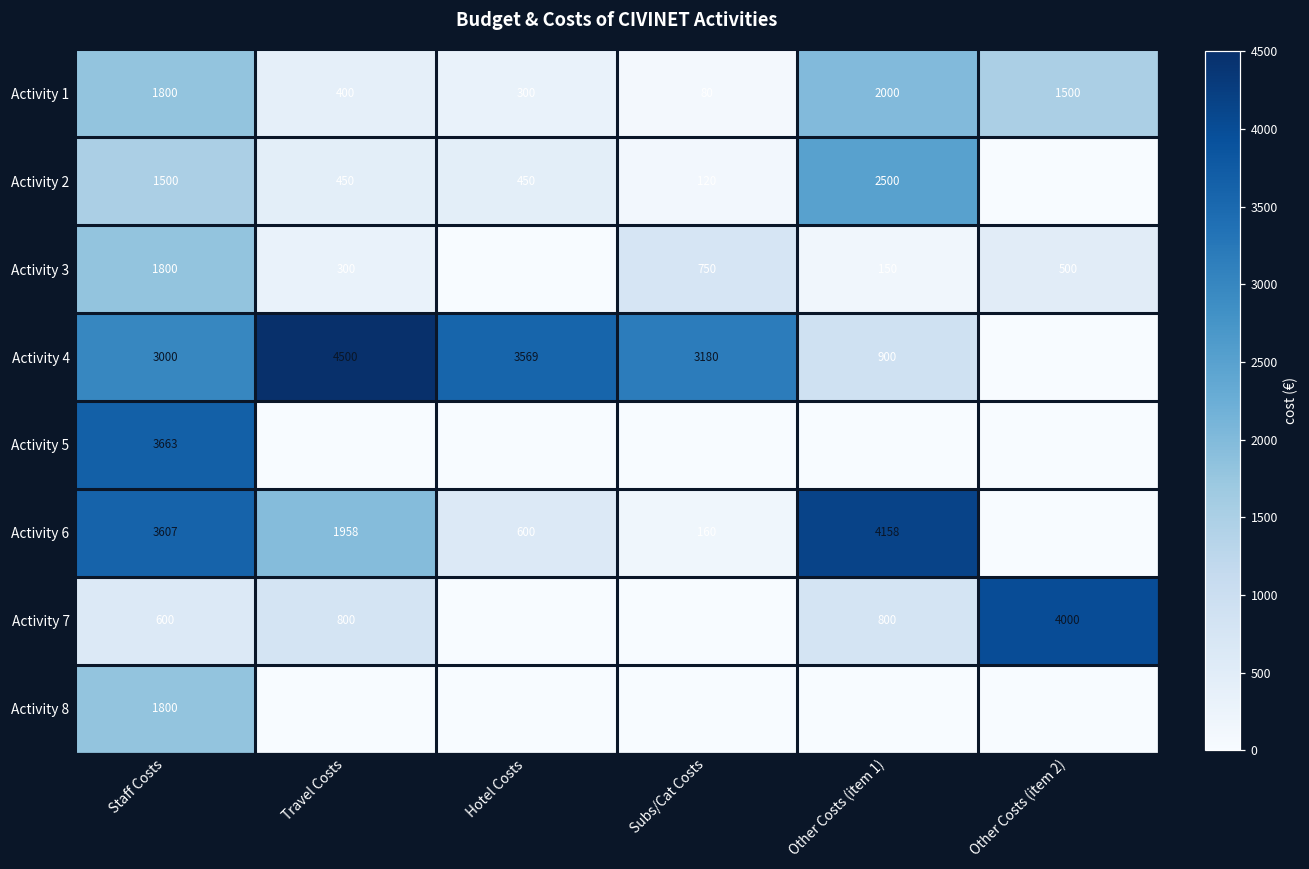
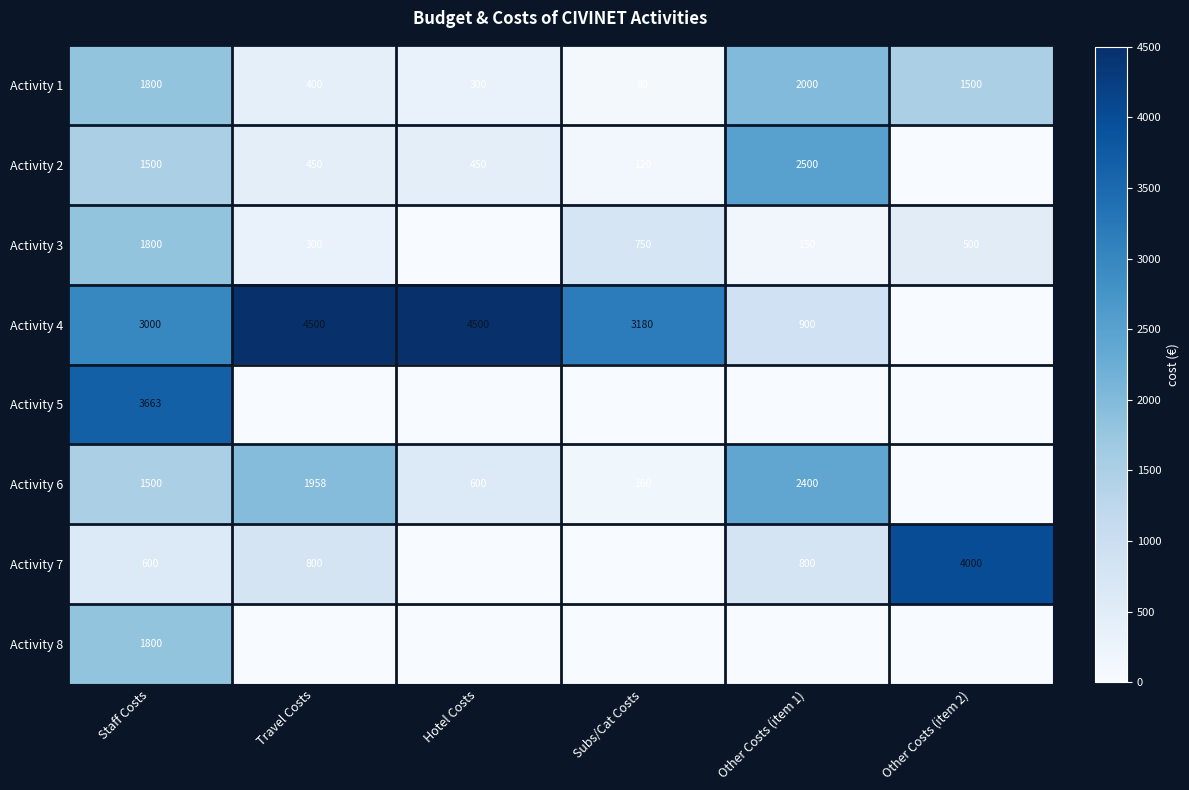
Activity 4, Hotel Costs: 3569 -> 4500
Activity 6, Staff Costs: 3607 -> 1500
Activity 6, Other Costs (item 1): 4158 -> 2400
